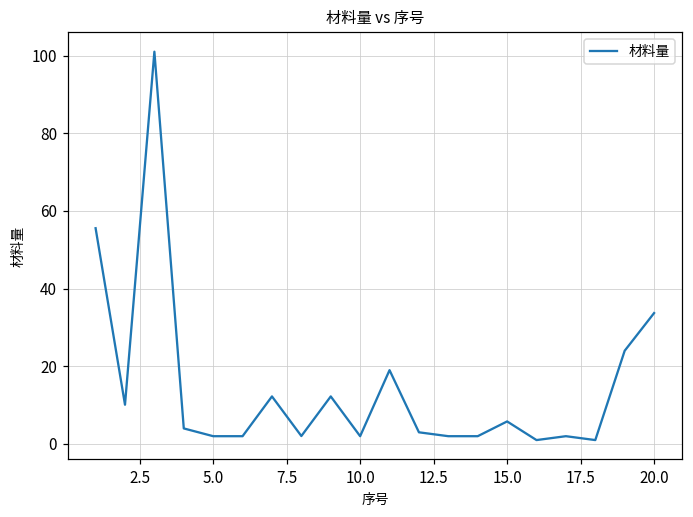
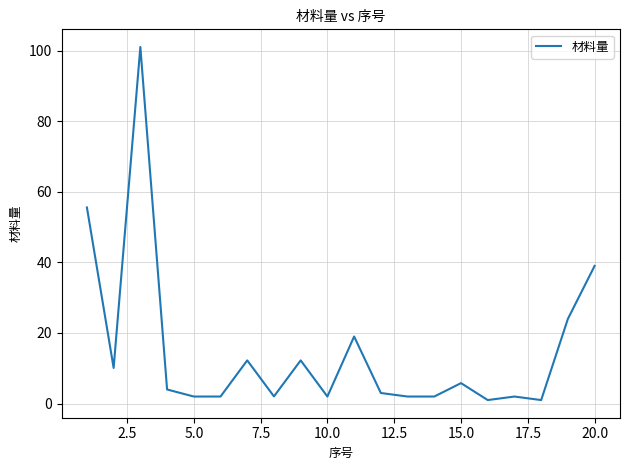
20.0: 34 -> 39
